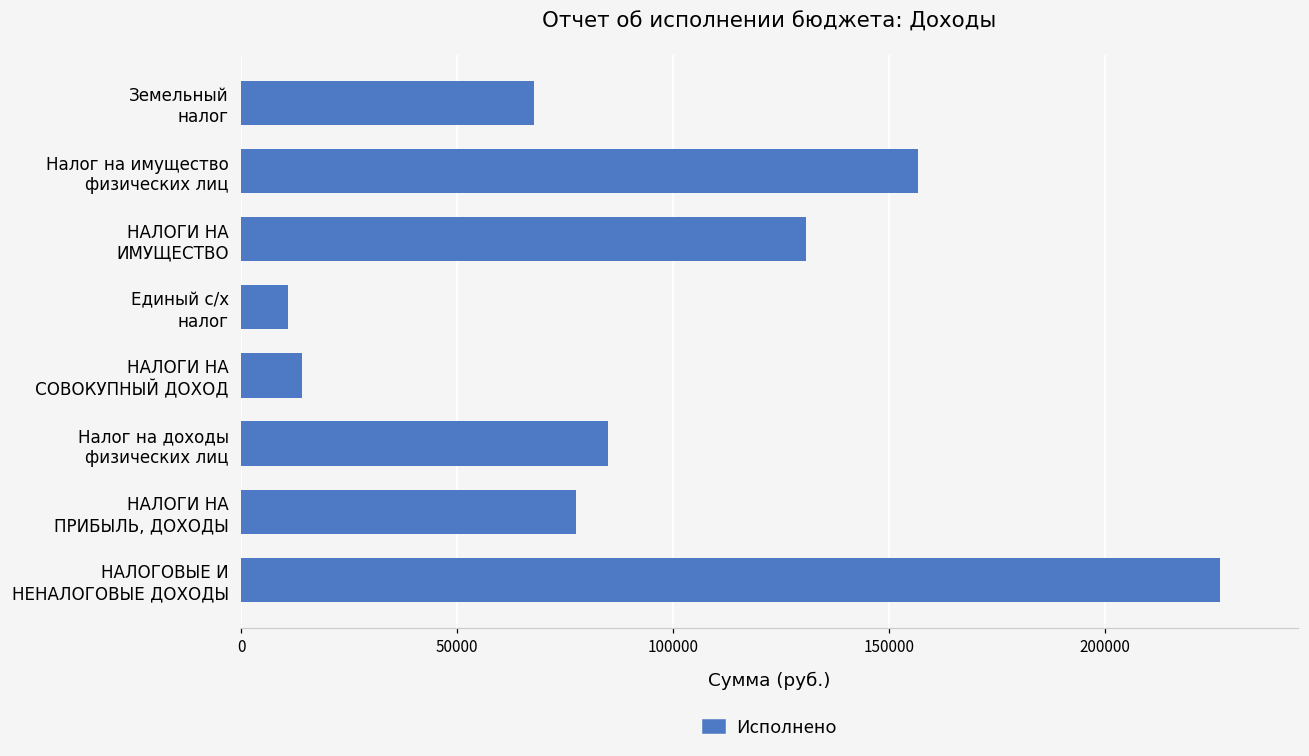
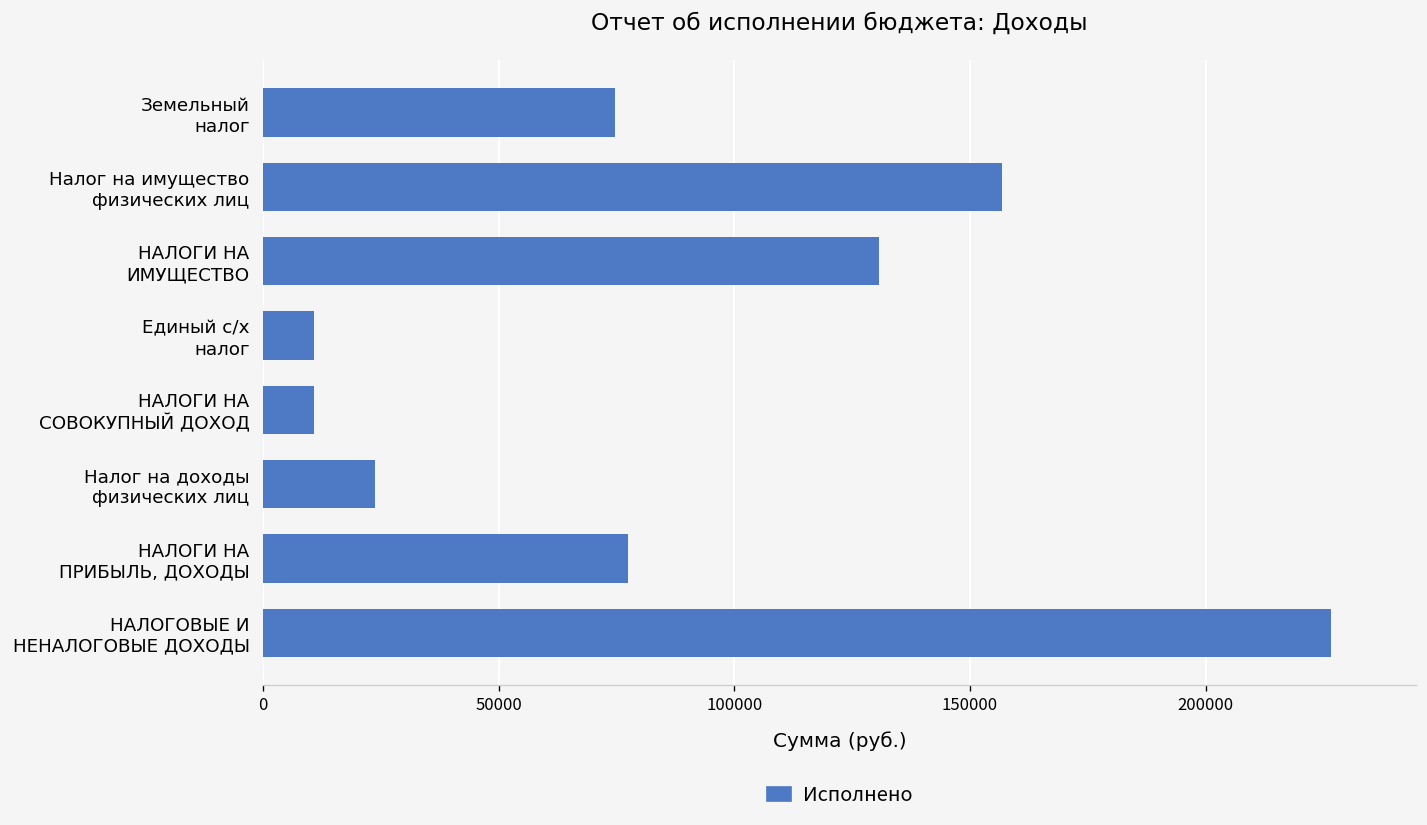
Земельный налог: 68000 -> 75000
НАЛОГИ НА СОВОКУПНЫЙ ДОХОД: 14000 -> 11000
Налог на доходы физических лиц: 85000 -> 24000
